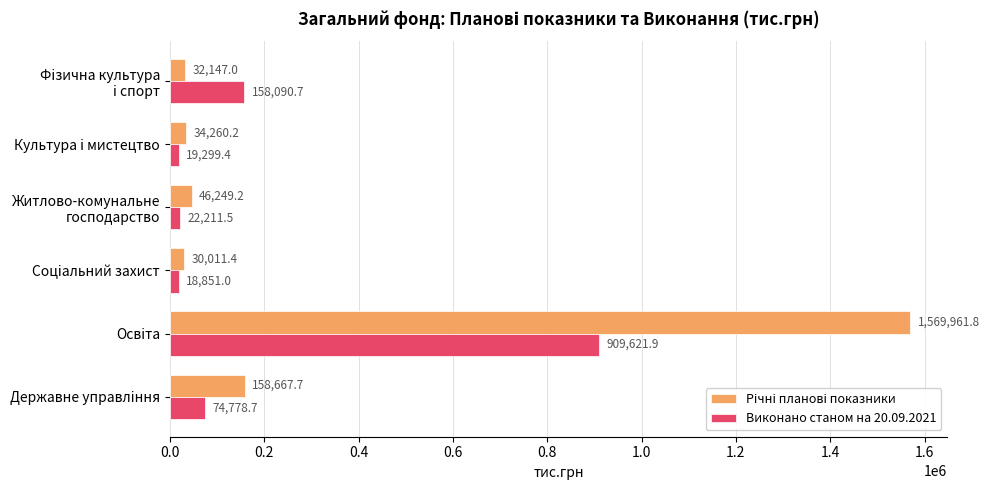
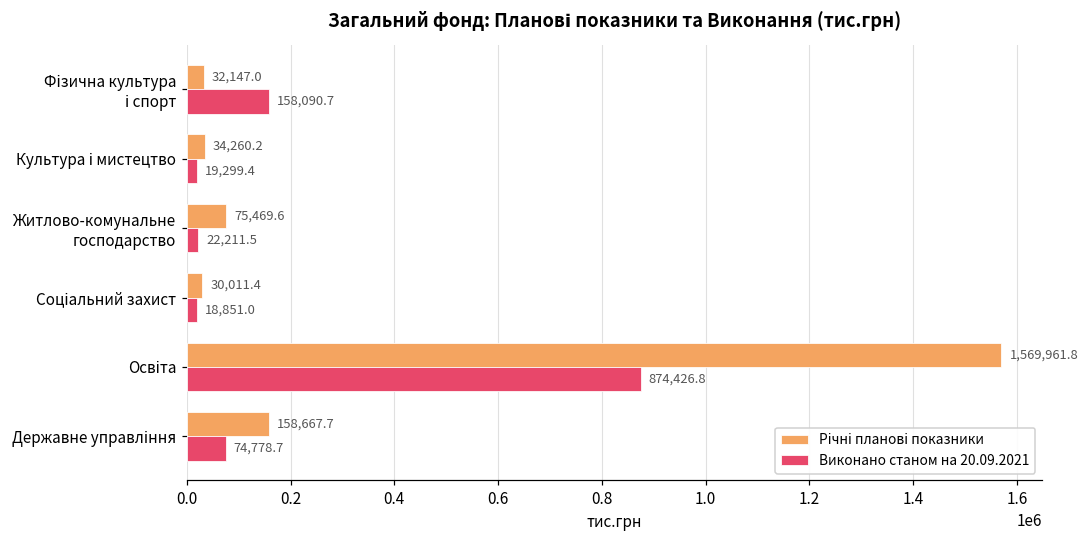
Річні планові показники, Житлово-комунальне господарство: 46,249.2 -> 75,469.6
Виконано станом на 20.09.2021, Освіта: 909,621.9 -> 874,426.8
